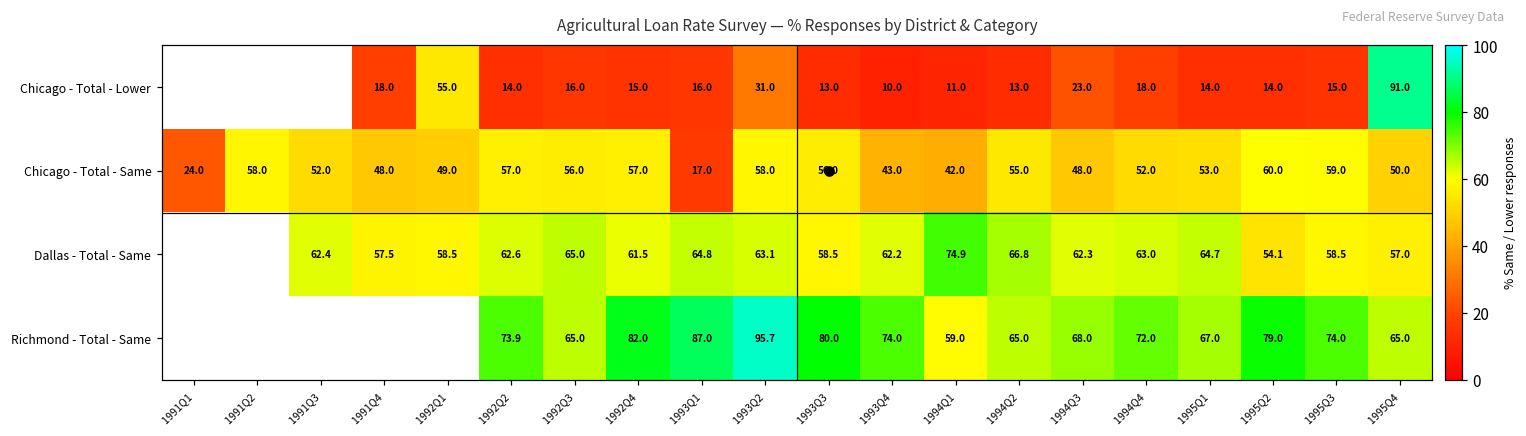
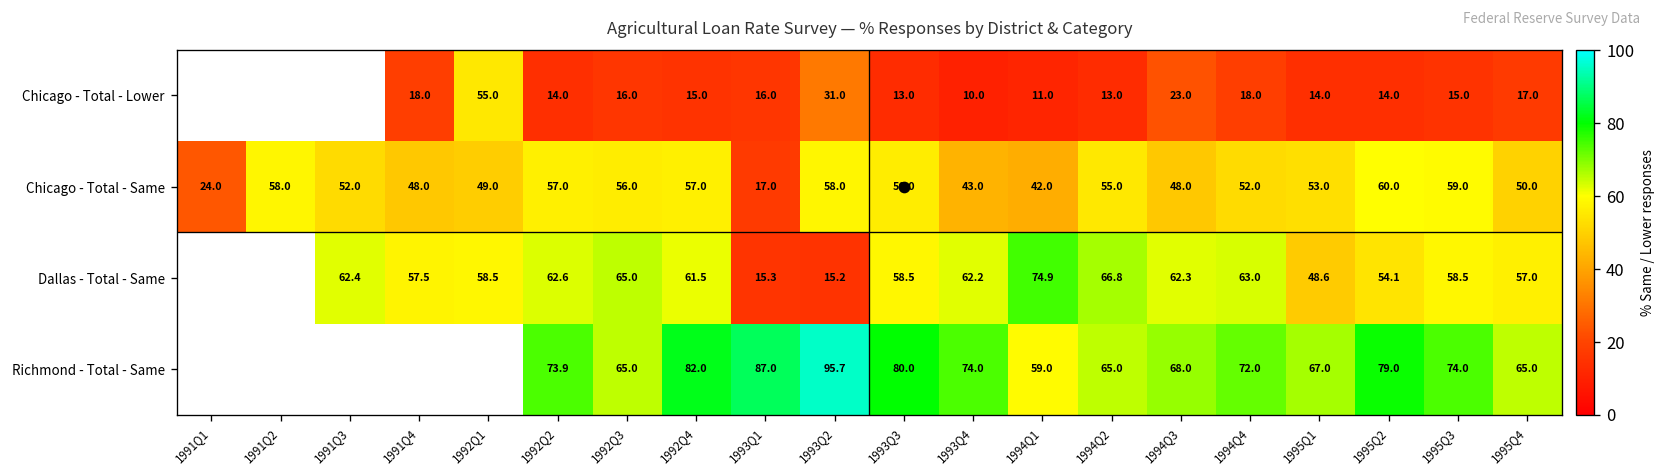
Chicago - Total - Lower, 1995Q4: 91.0 -> 17.0
Dallas - Total - Same, 1993Q1: 64.8 -> 15.3
Dallas - Total - Same, 1993Q2: 63.1 -> 15.2
Dallas - Total - Same, 1995Q1: 64.7 -> 48.6
